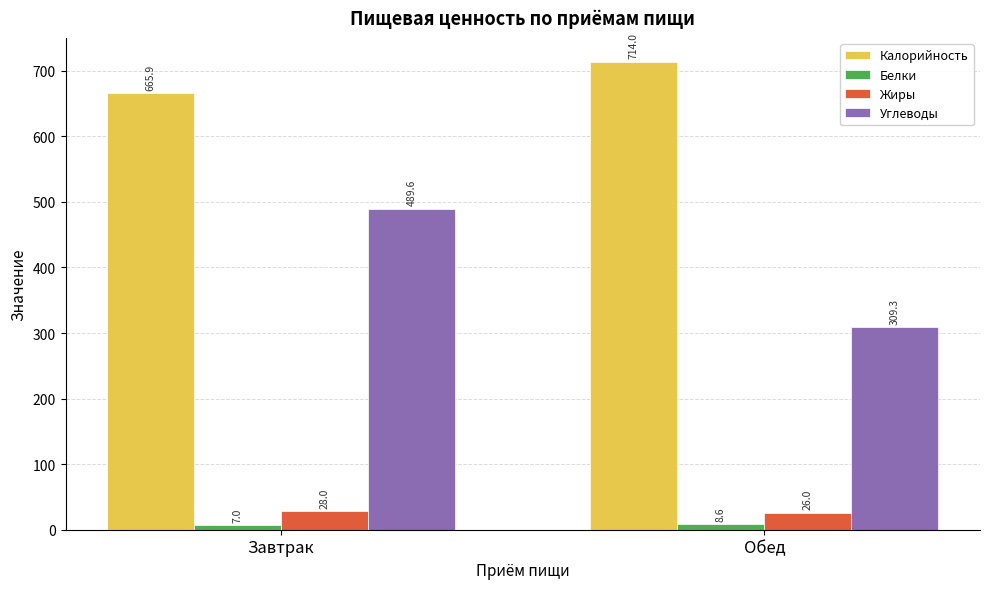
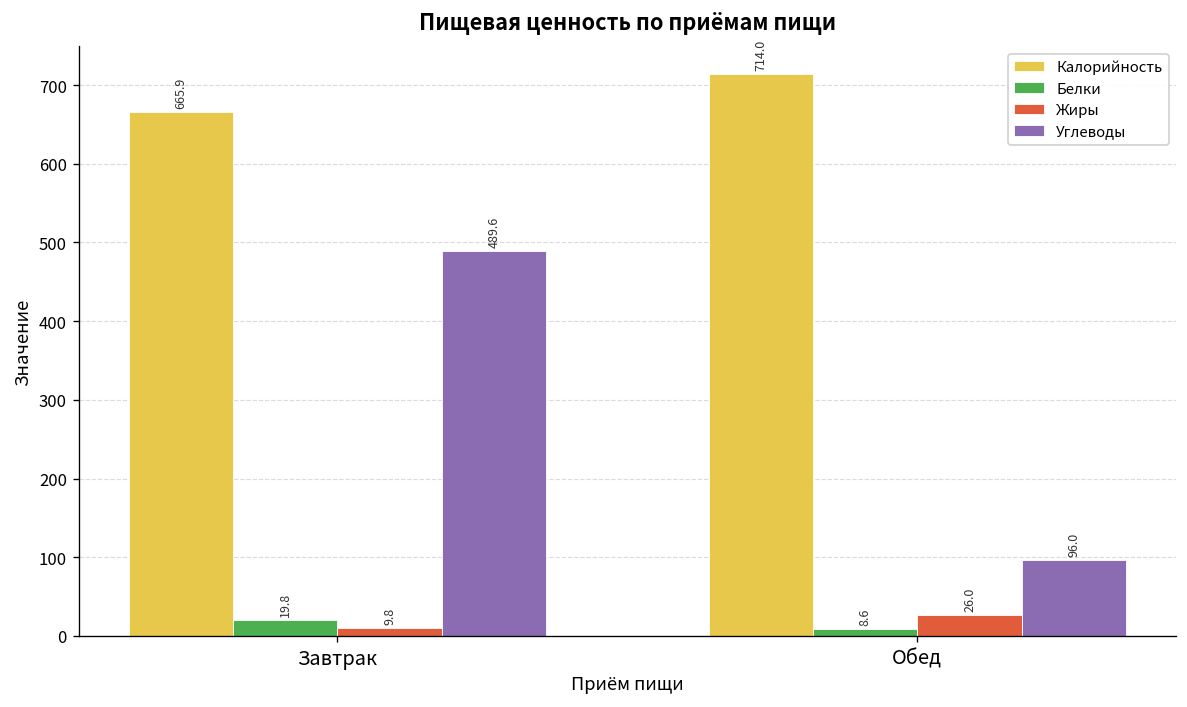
Белки, Завтрак: 7.0 -> 19.8
Жиры, Завтрак: 28.0 -> 9.8
Углеводы, Обед: 309.3 -> 96.0
